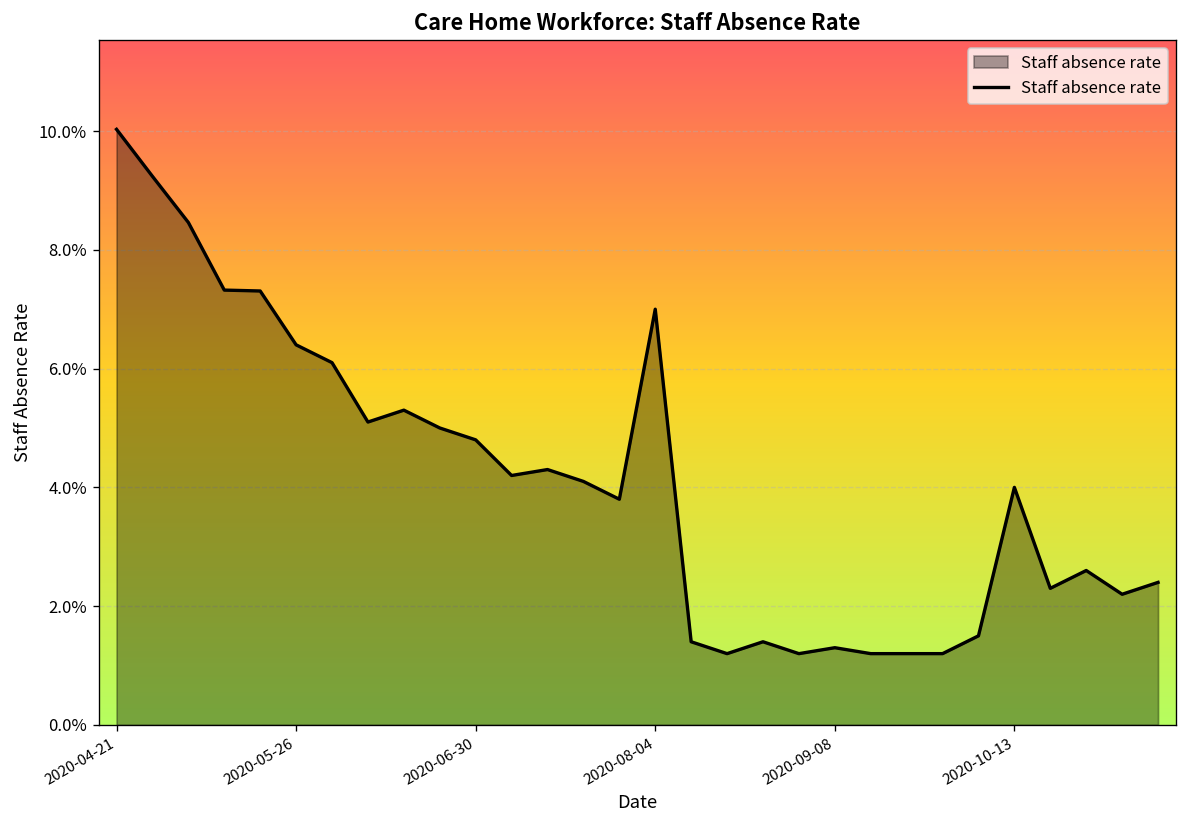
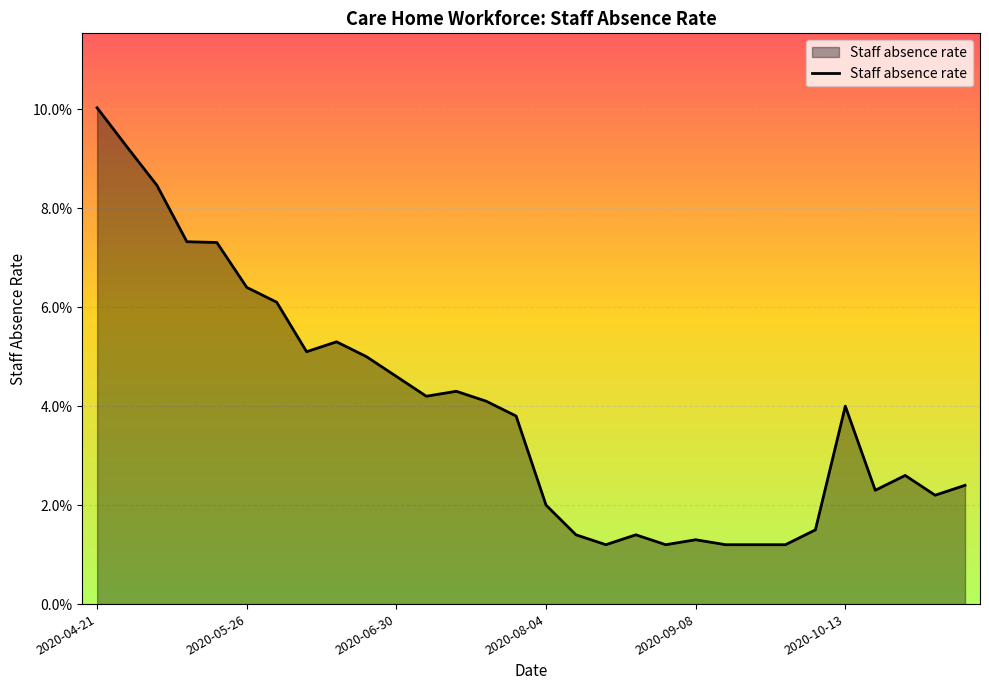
2020-06-30: 4.8% -> 4.6%
2020-08-04: 7.0% -> 2.0%
